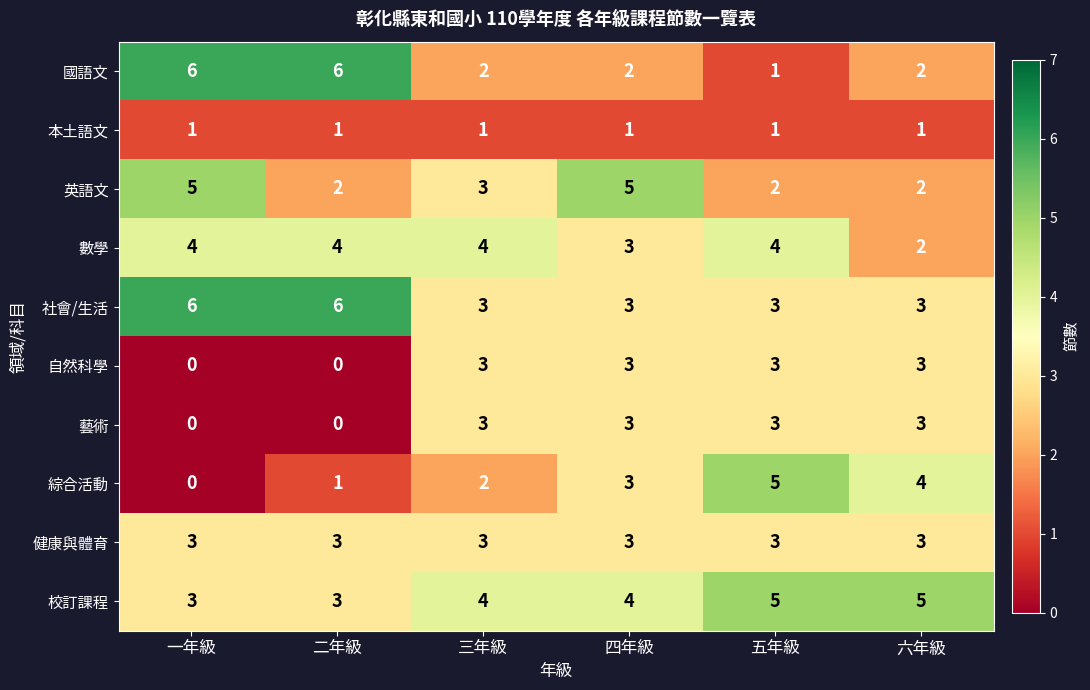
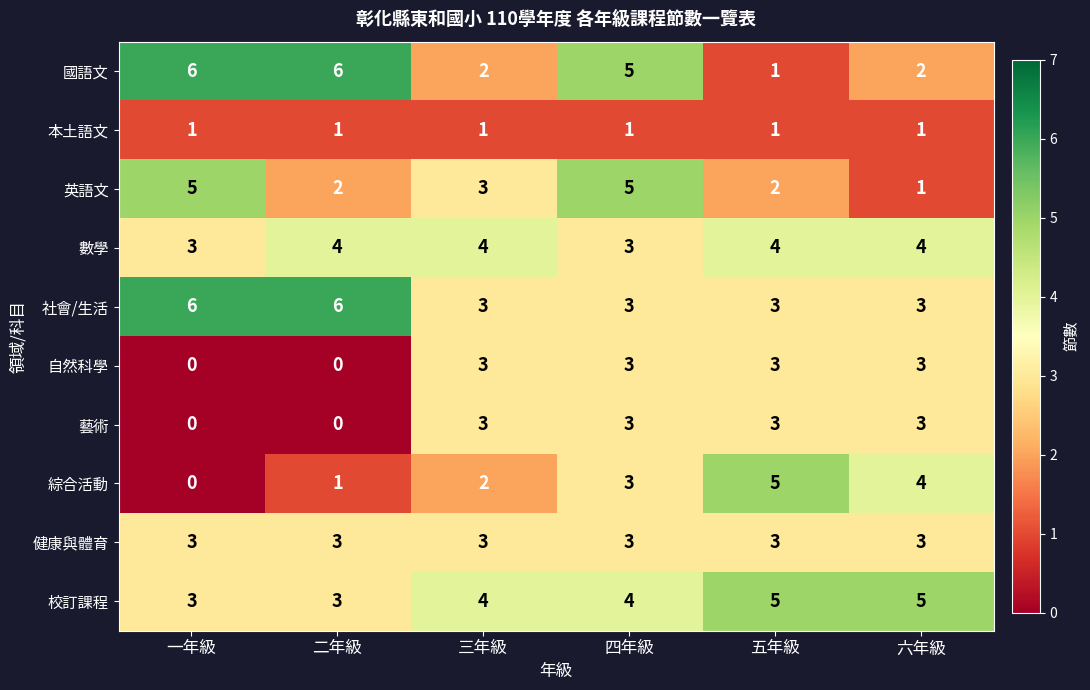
國語文, 四年級: 2 -> 5
英語文, 六年級: 2 -> 1
數學, 一年級: 4 -> 3
數學, 六年級: 2 -> 4
